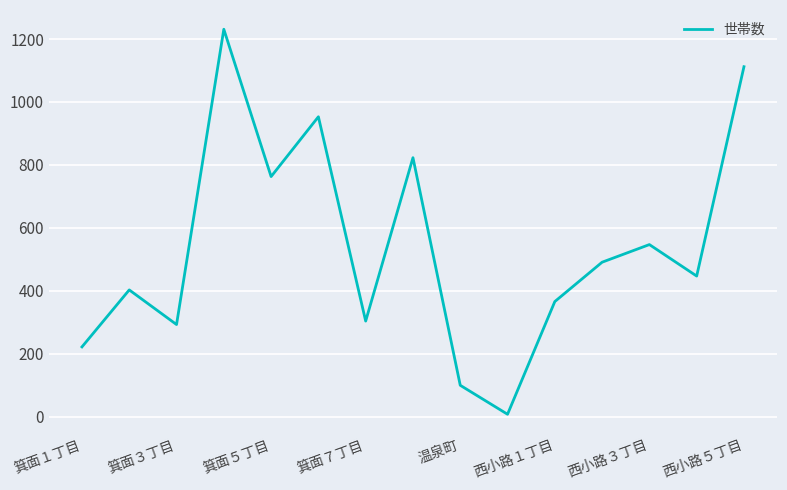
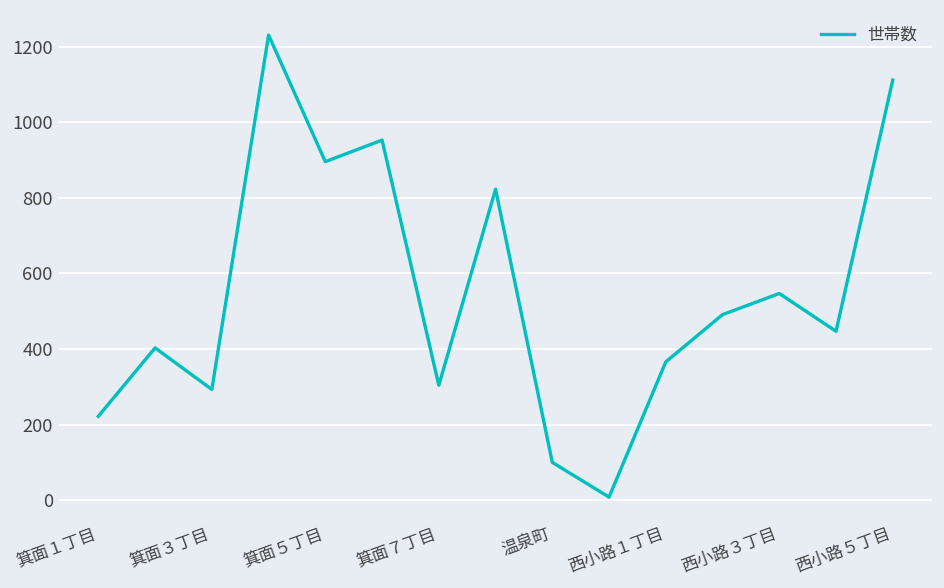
箕面５丁目: 760 -> 900
